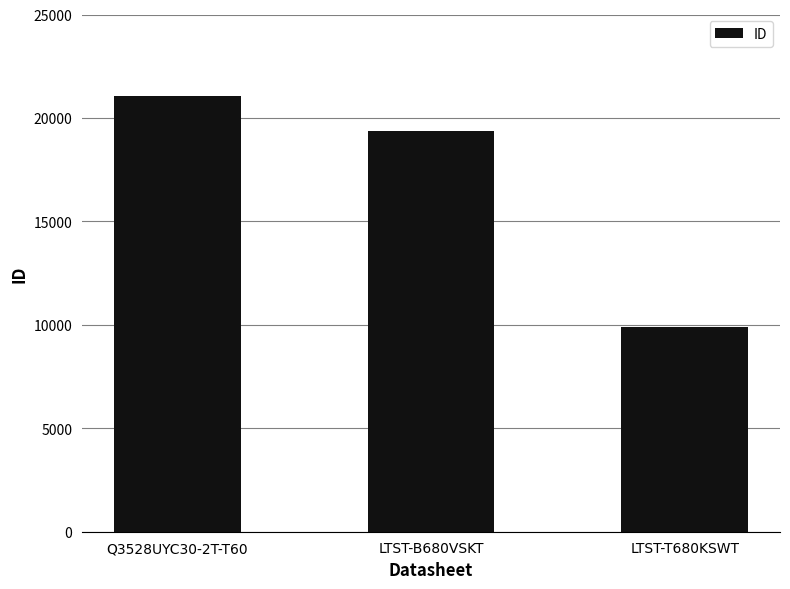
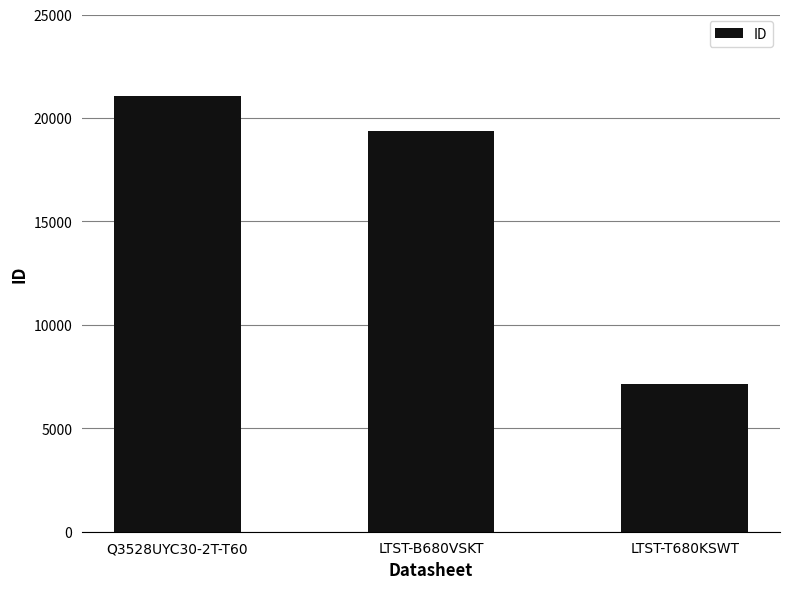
LTST-T680KSWT: 9900 -> 7100
